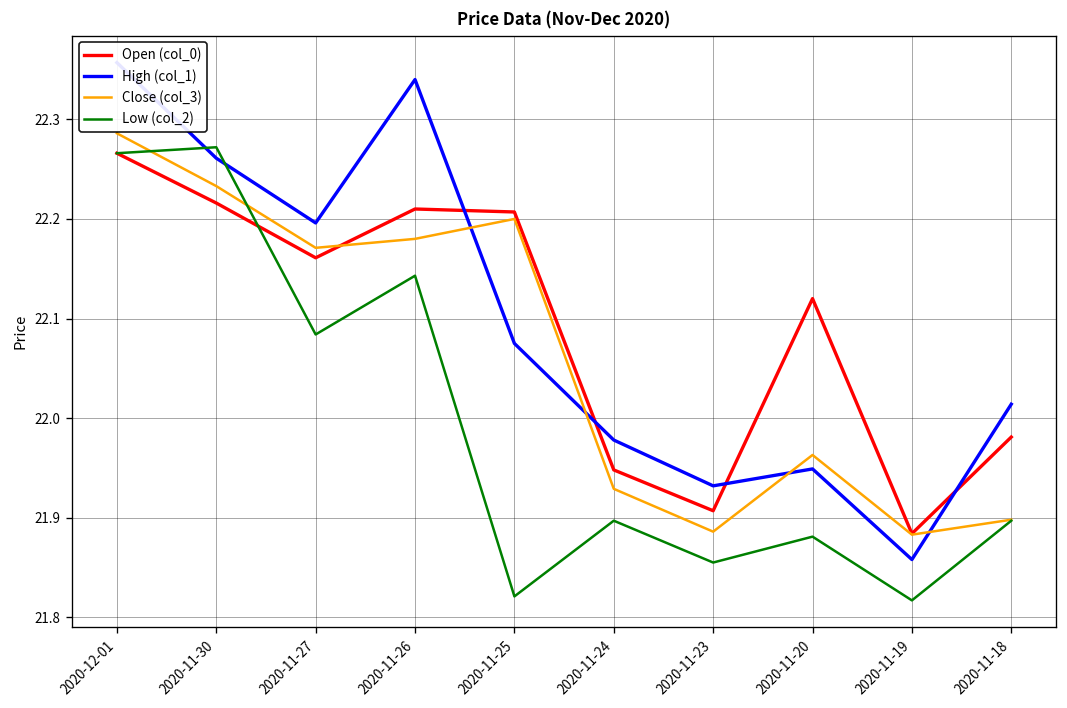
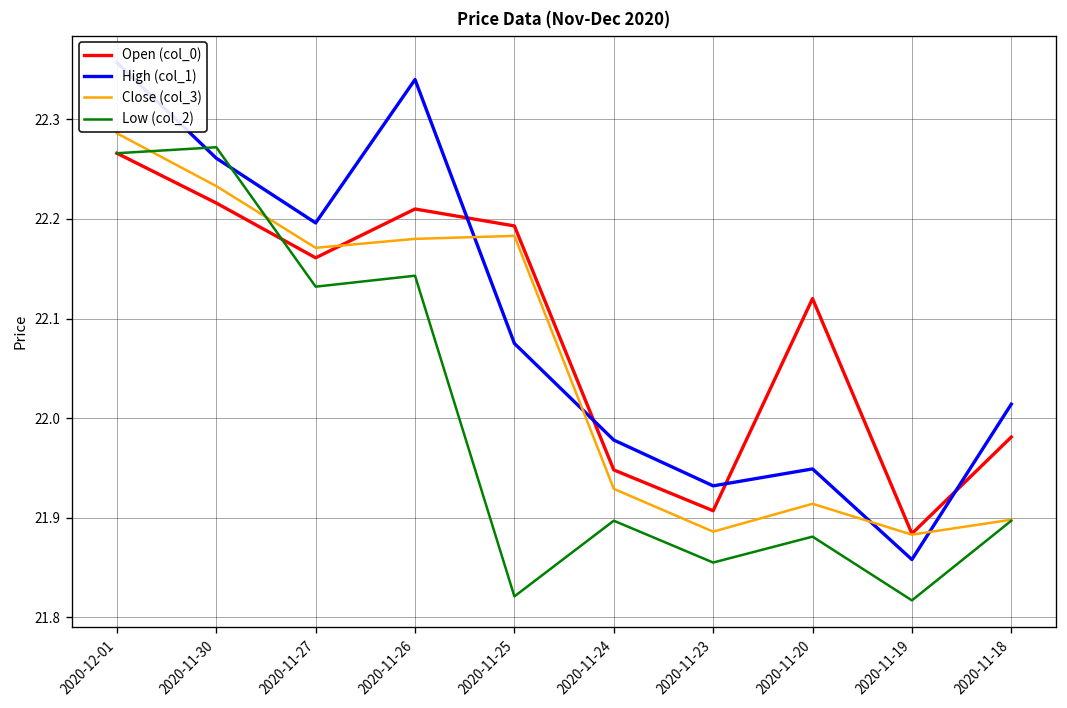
Low (col_2), 2020-11-27: 22.08 -> 22.13
Open (col_0), 2020-11-25: 22.21 -> 22.19
Close (col_3), 2020-11-25: 22.20 -> 22.18
Close (col_3), 2020-11-20: 21.96 -> 21.91
